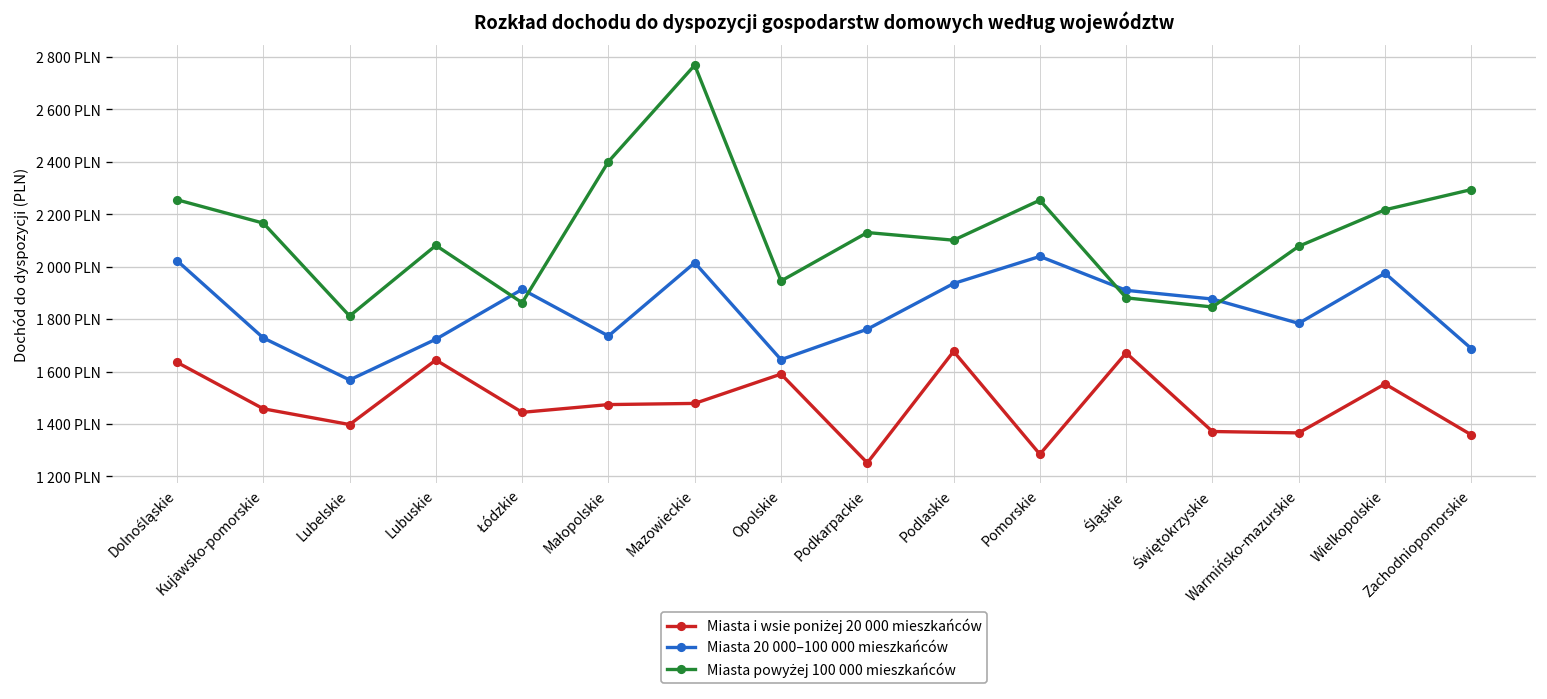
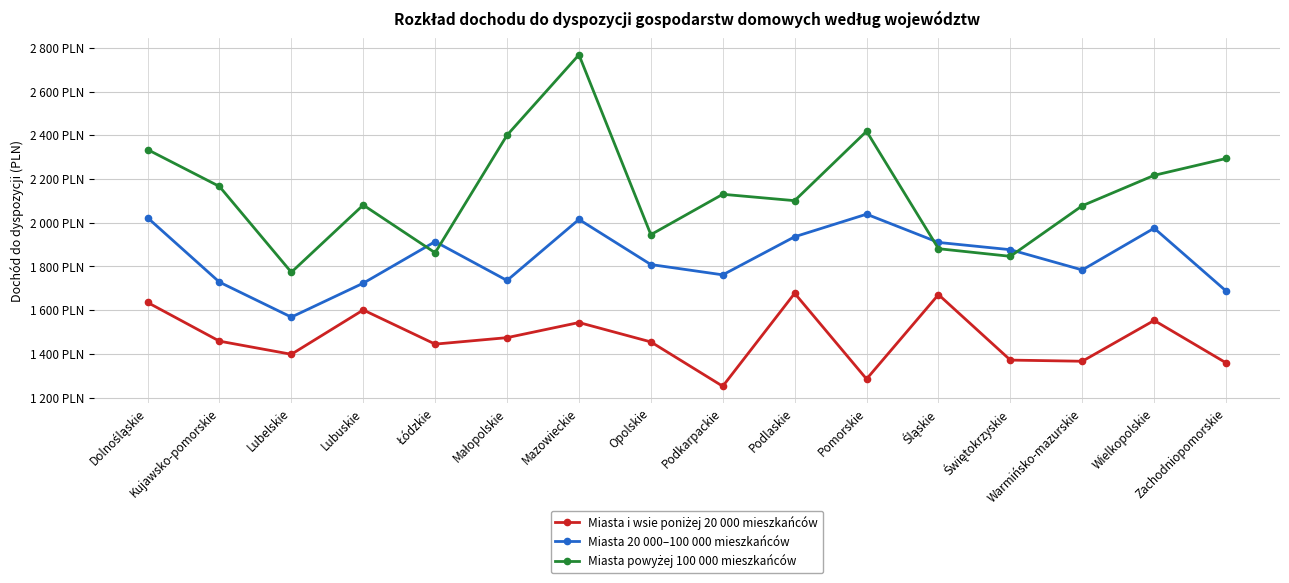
Miasta powyżej 100 000 mieszkańców, Dolnośląskie: 2260 PLN -> 2330 PLN
Miasta powyżej 100 000 mieszkańców, Lubelskie: 1810 PLN -> 1770 PLN
Miasta i wsie poniżej 20 000 mieszkańców, Lubuskie: 1640 PLN -> 1600 PLN
Miasta i wsie poniżej 20 000 mieszkańców, Mazowieckie: 1480 PLN -> 1540 PLN
Miasta i wsie poniżej 20 000 mieszkańców, Opolskie: 1590 PLN -> 1450 PLN
Miasta 20 000–100 000 mieszkańców, Opolskie: 1650 PLN -> 1810 PLN
Miasta powyżej 100 000 mieszkańców, Pomorskie: 2250 PLN -> 2420 PLN
